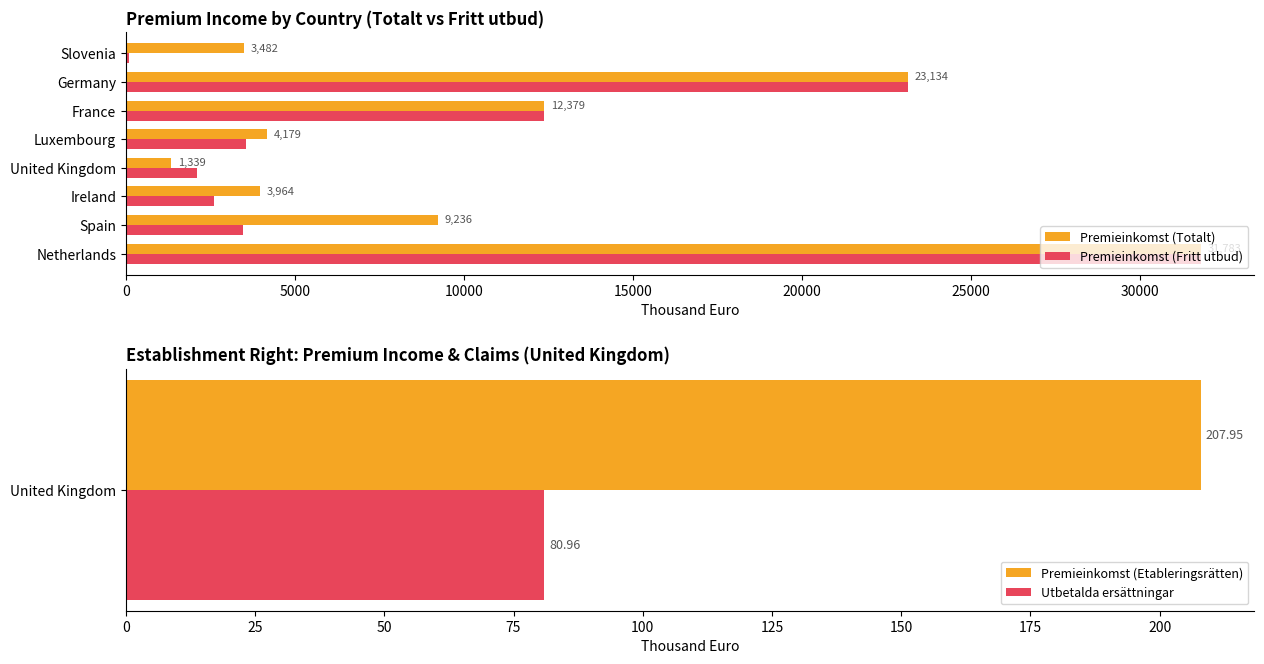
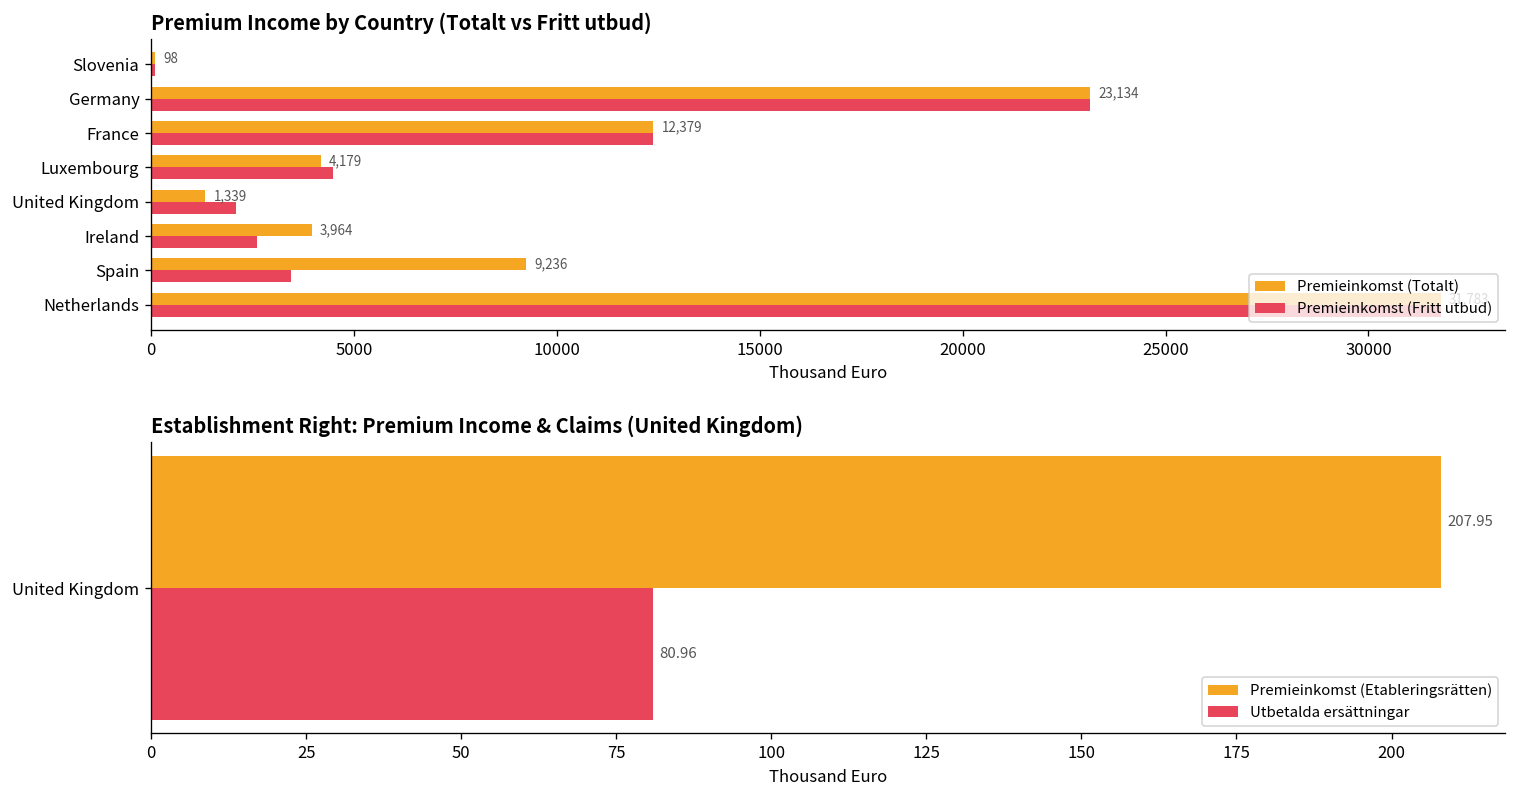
Premium Income by Country (Totalt vs Fritt utbud), Premieinkomst (Totalt), Slovenia: 3,482 -> 98
Premium Income by Country (Totalt vs Fritt utbud), Premieinkomst (Fritt utbud), Luxembourg: 3500 -> 4500
